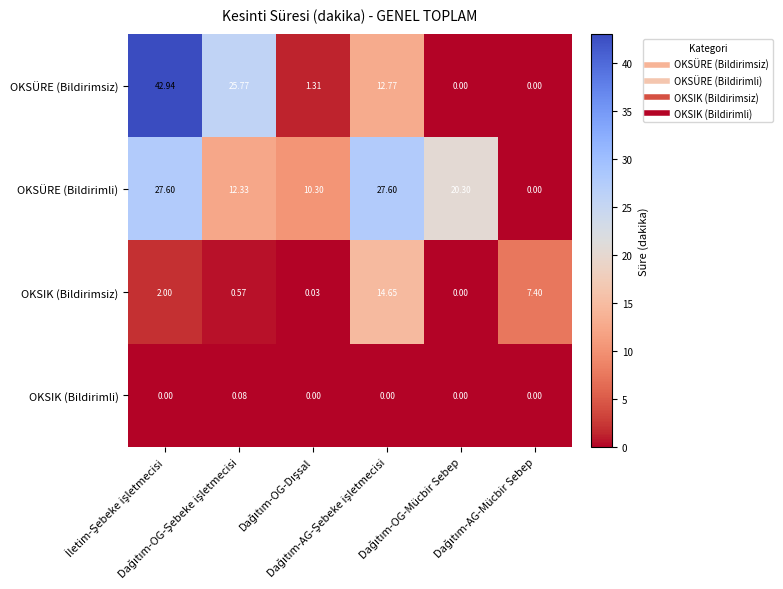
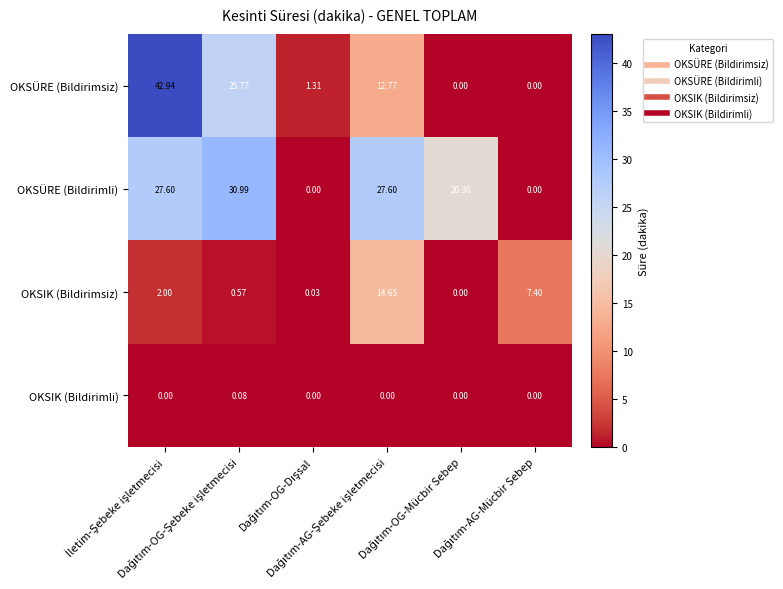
OKSÜRE (Bildirimli), Dağıtım-OG-Şebeke işletmecisi: 12.33 -> 30.99
OKSÜRE (Bildirimli), Dağıtım-OG-Dışsal: 10.30 -> 0.00
